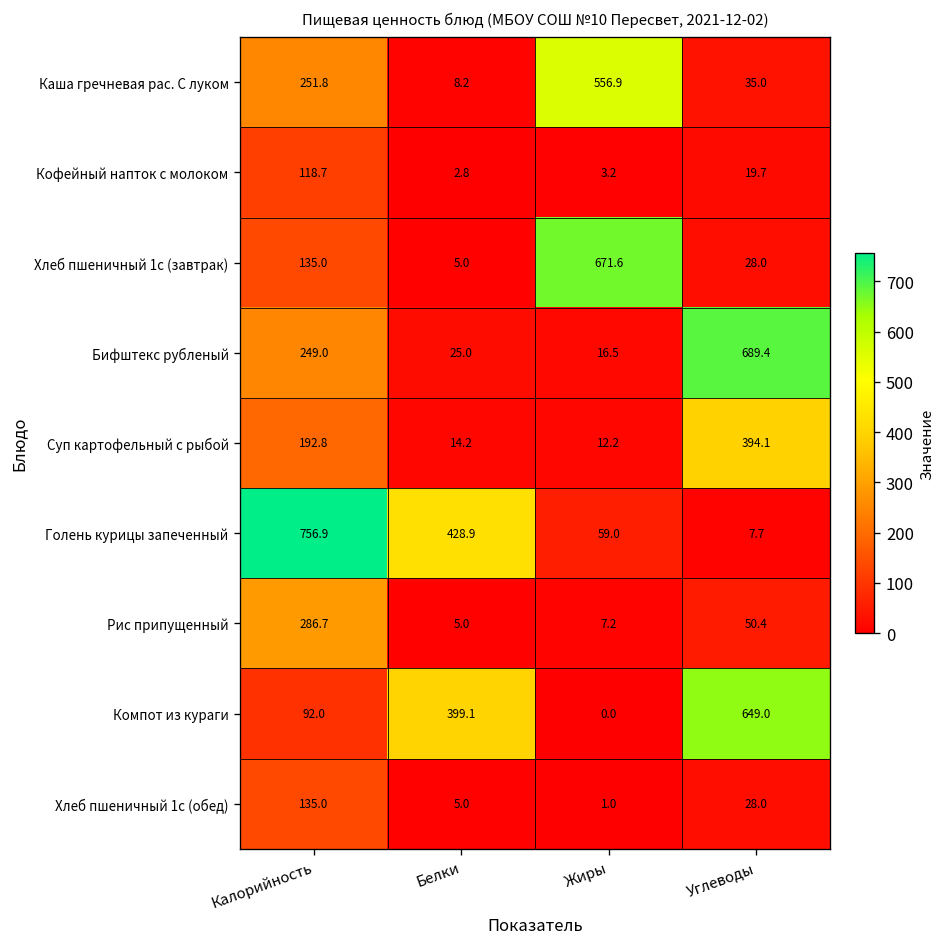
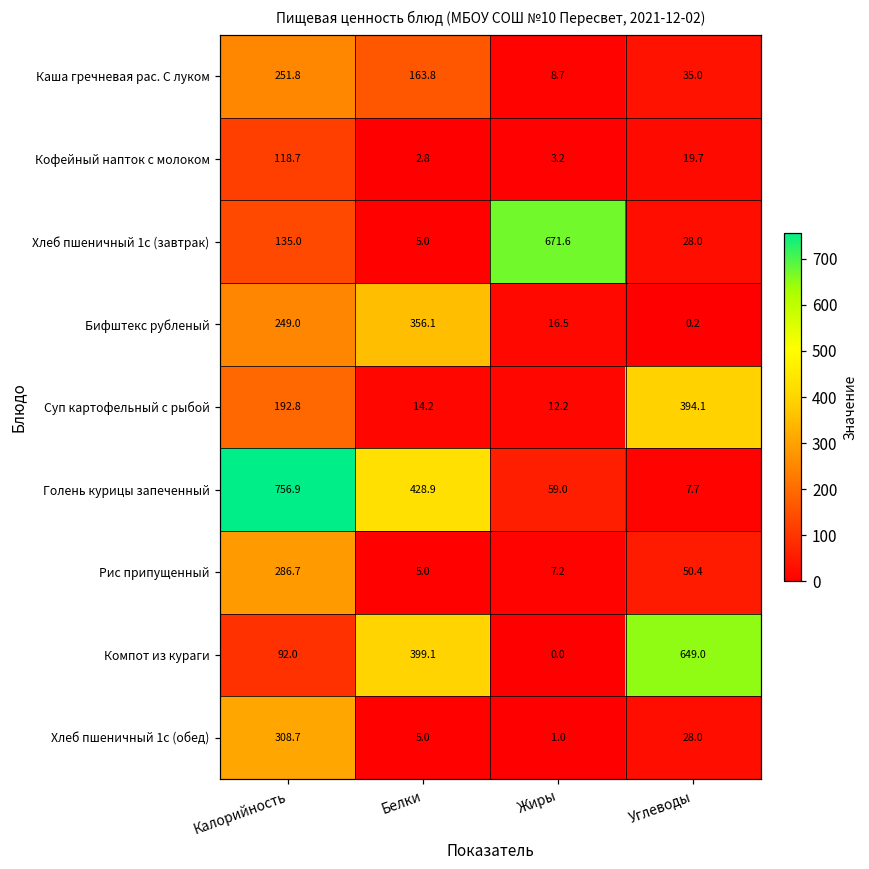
Каша гречневая рас. С луком, Белки: 8.2 -> 163.8
Каша гречневая рас. С луком, Жиры: 556.9 -> 8.7
Бифштекс рубленый, Белки: 25.0 -> 356.1
Бифштекс рубленый, Углеводы: 689.4 -> 0.2
Хлеб пшеничный 1с (обед), Калорийность: 135.0 -> 308.7
